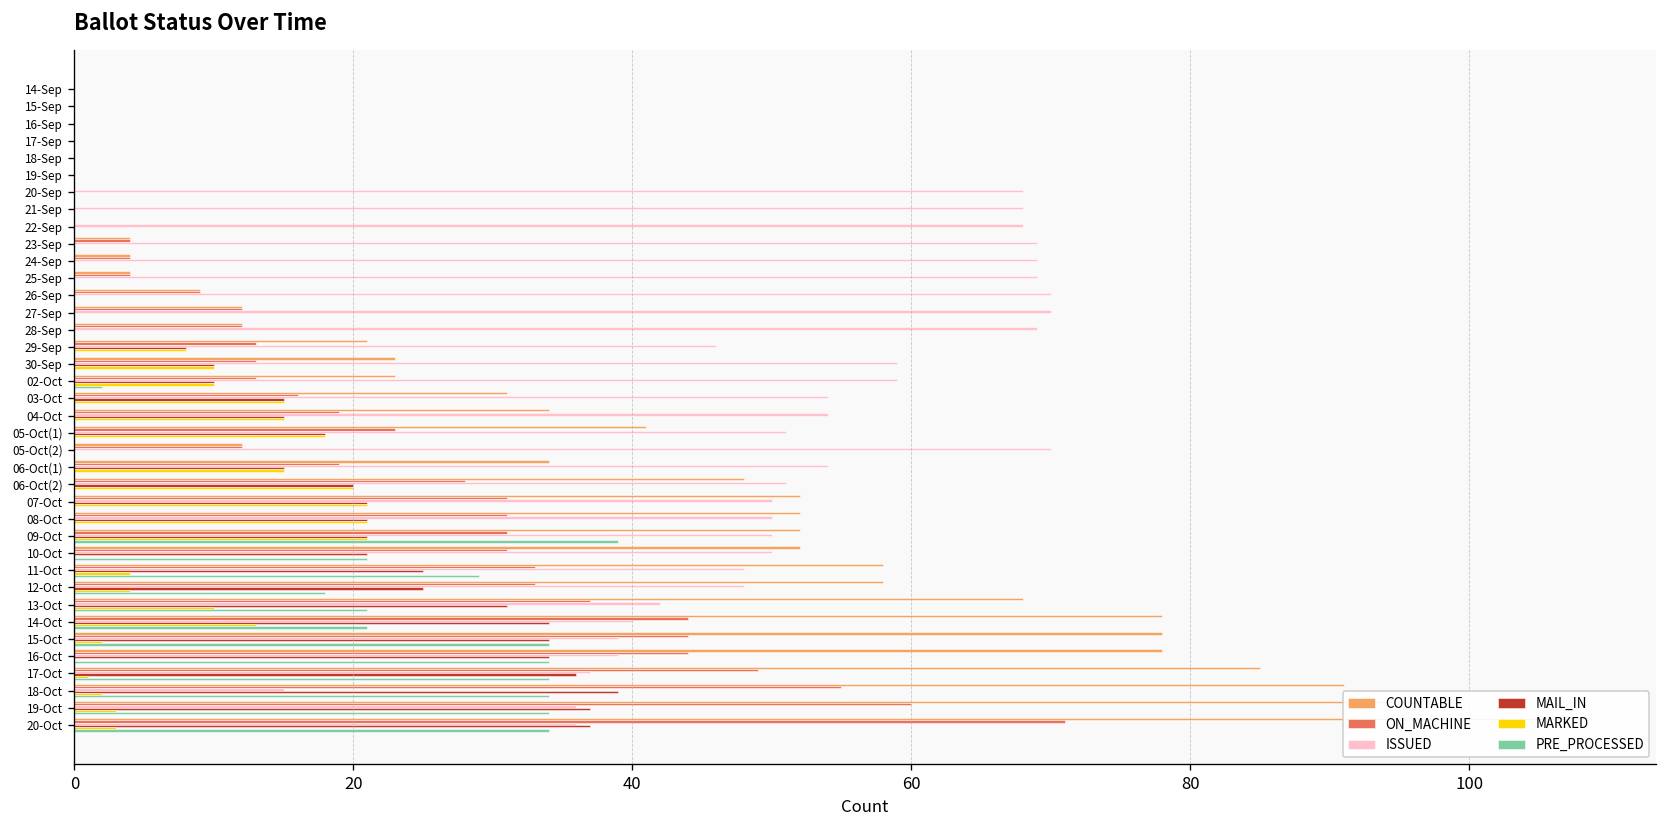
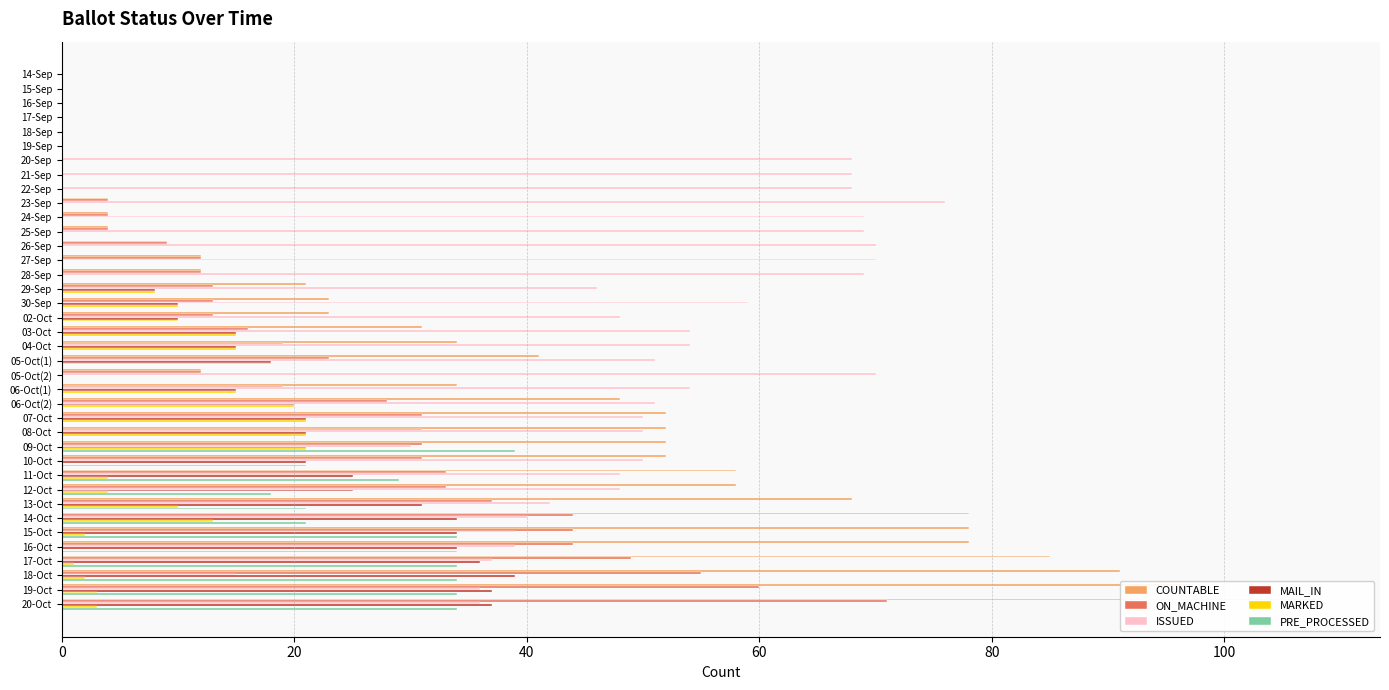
ISSUED, 23-Sep: 69 -> 76
ISSUED, 02-Oct: 59 -> 48
PRE_PROCESSED, 02-Oct: 2 -> 0
ISSUED, 09-Oct: 50 -> 30
